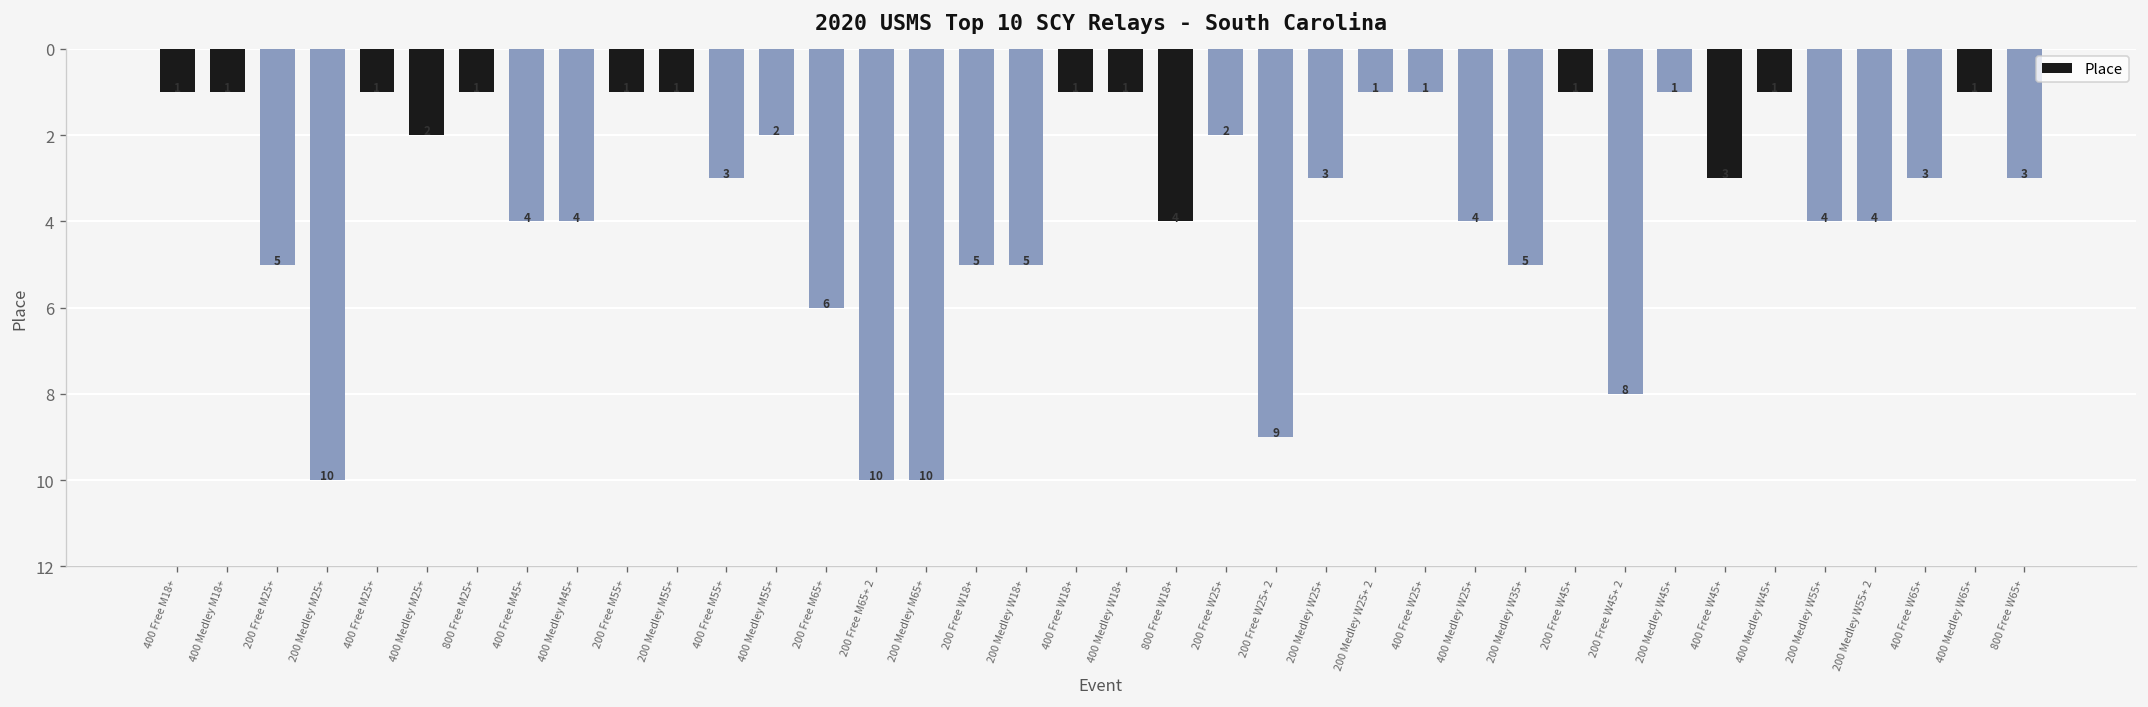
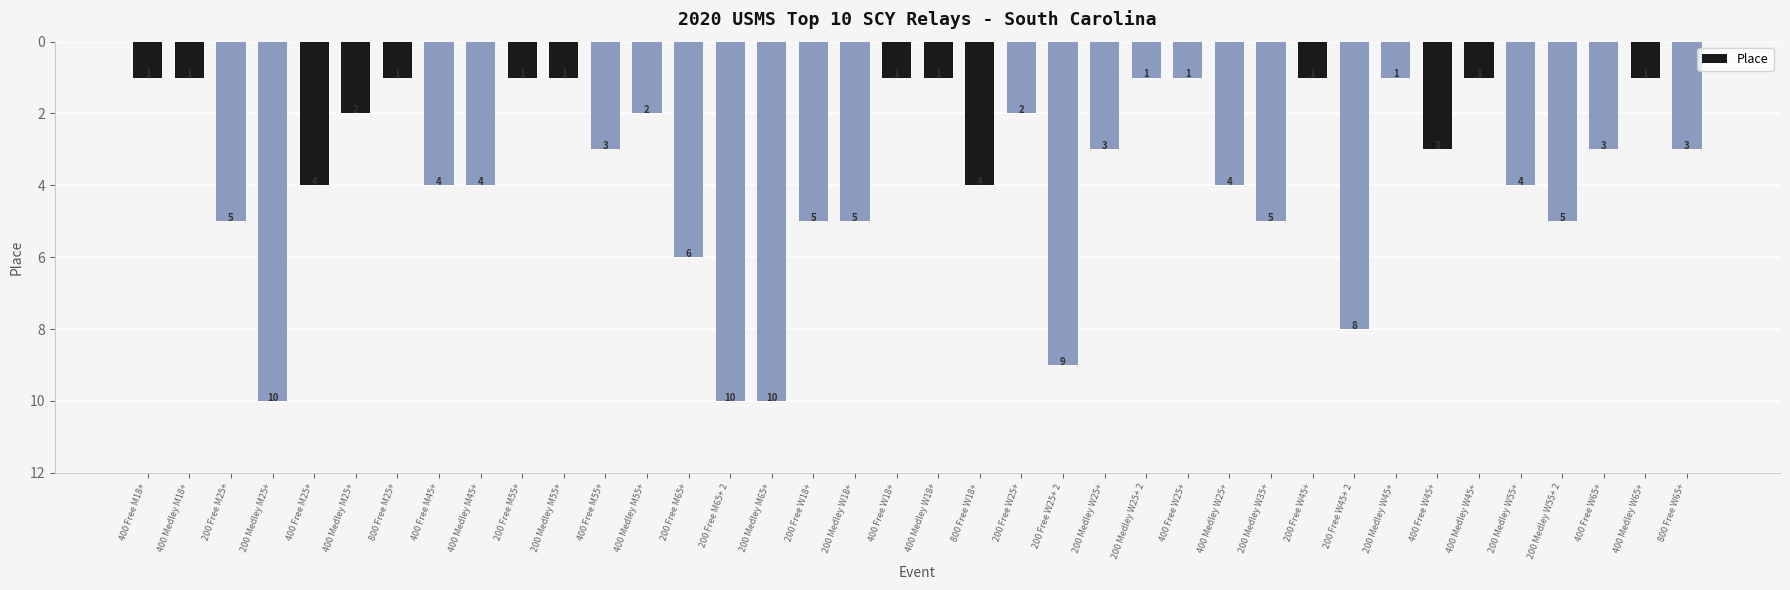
400 Free M25+: 1 -> 4
200 Medley W55+ 2: 4 -> 5
